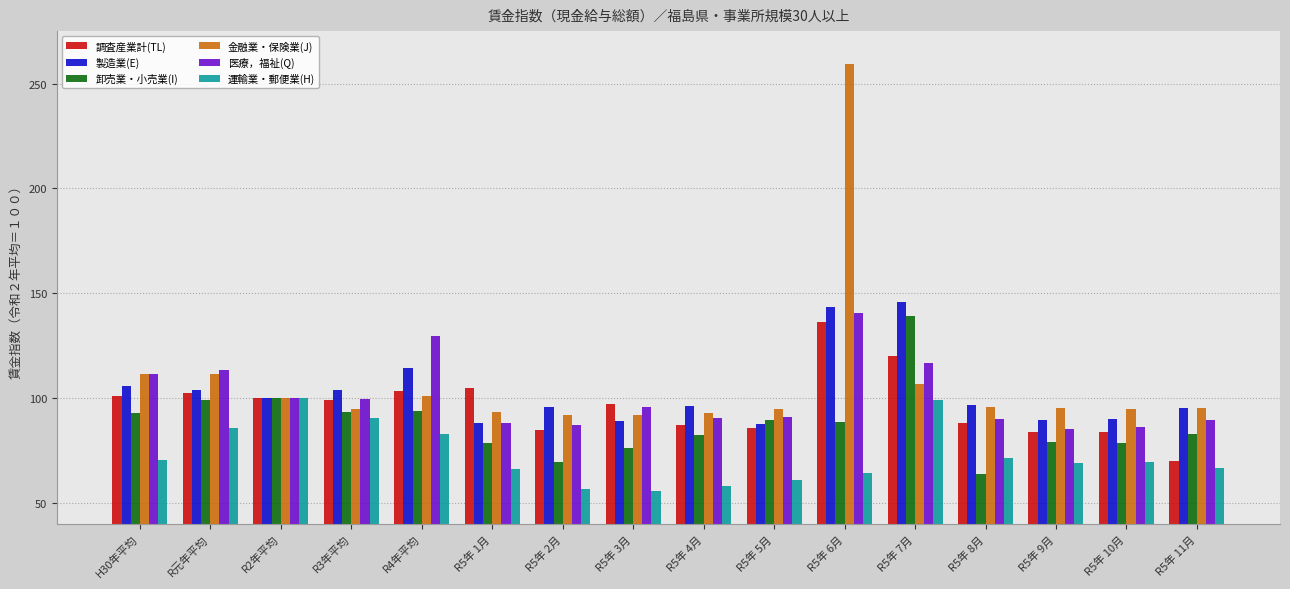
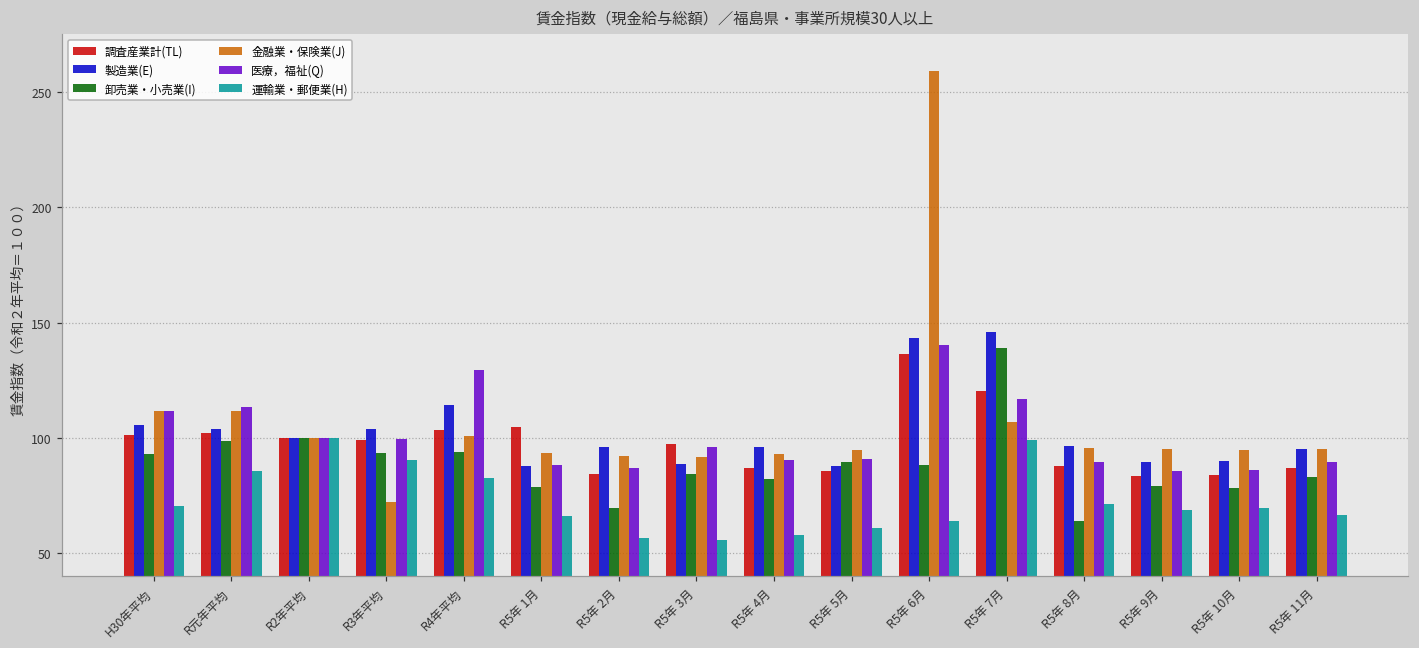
金融業・保険業(J), R3年平均: 95 -> 72
卸売業・小売業(I), R5年 3月: 76 -> 84
調査産業計(TL), R5年 11月: 70 -> 87
